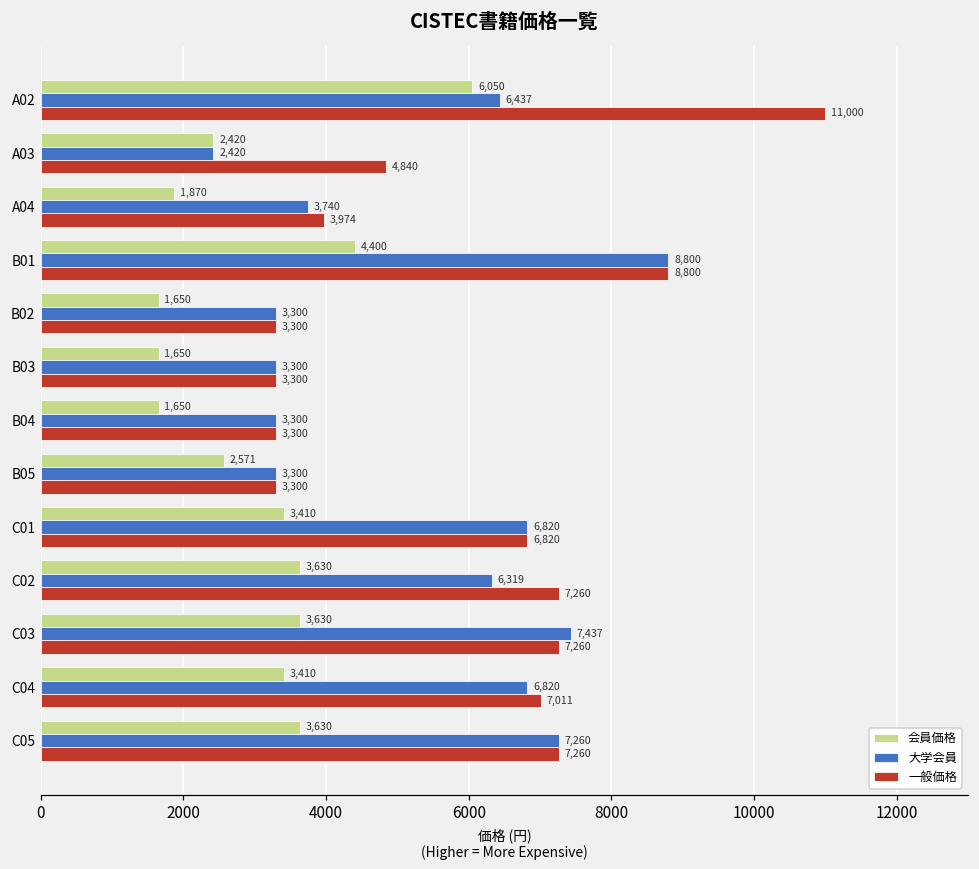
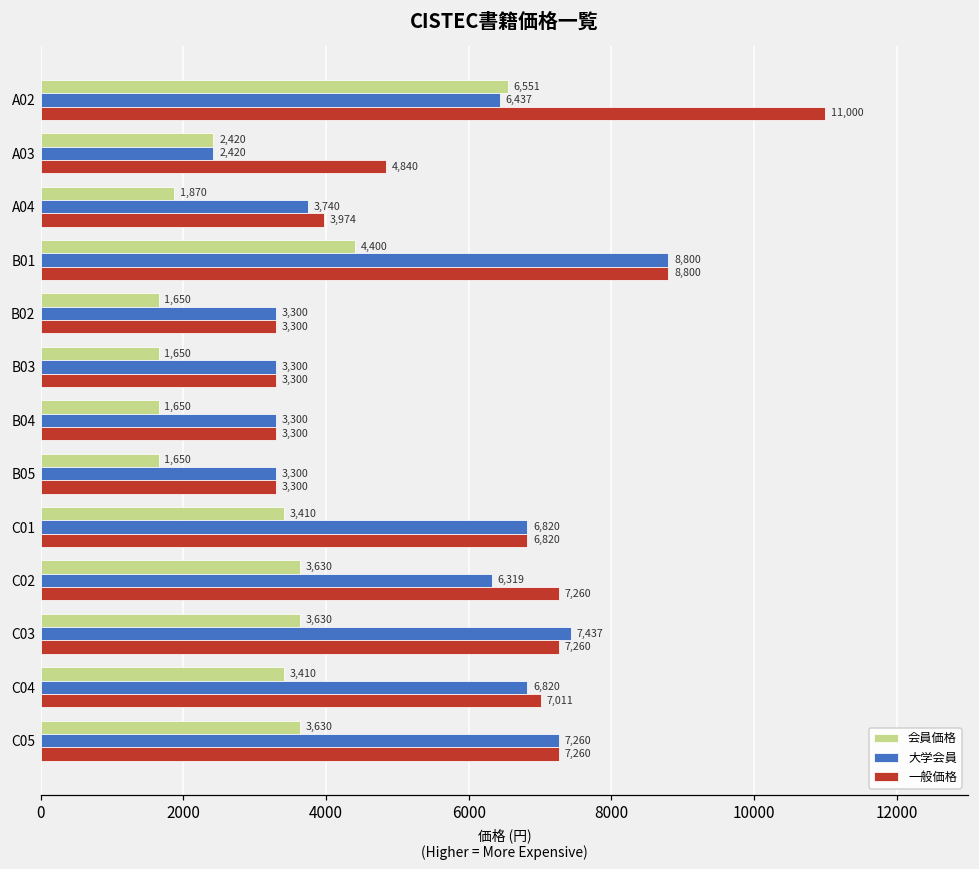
会員価格, A02: 6,050 -> 6,551
会員価格, B05: 2,571 -> 1,650
